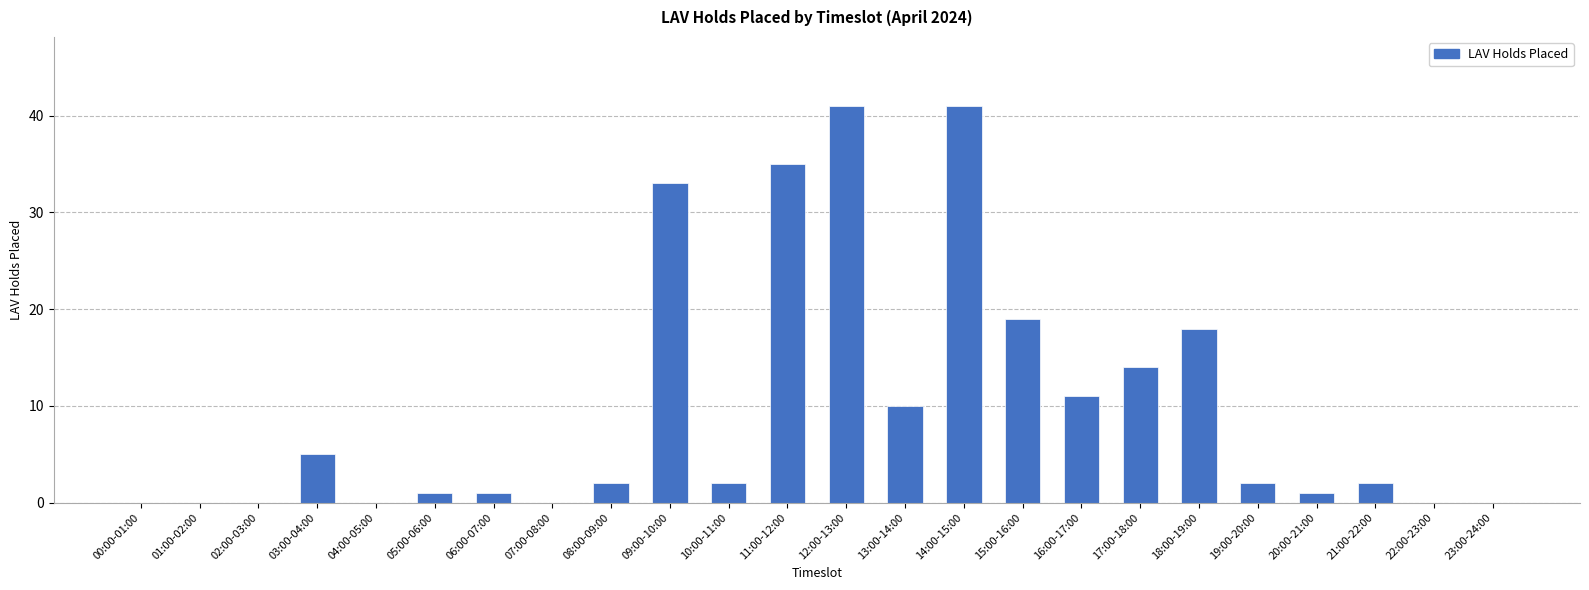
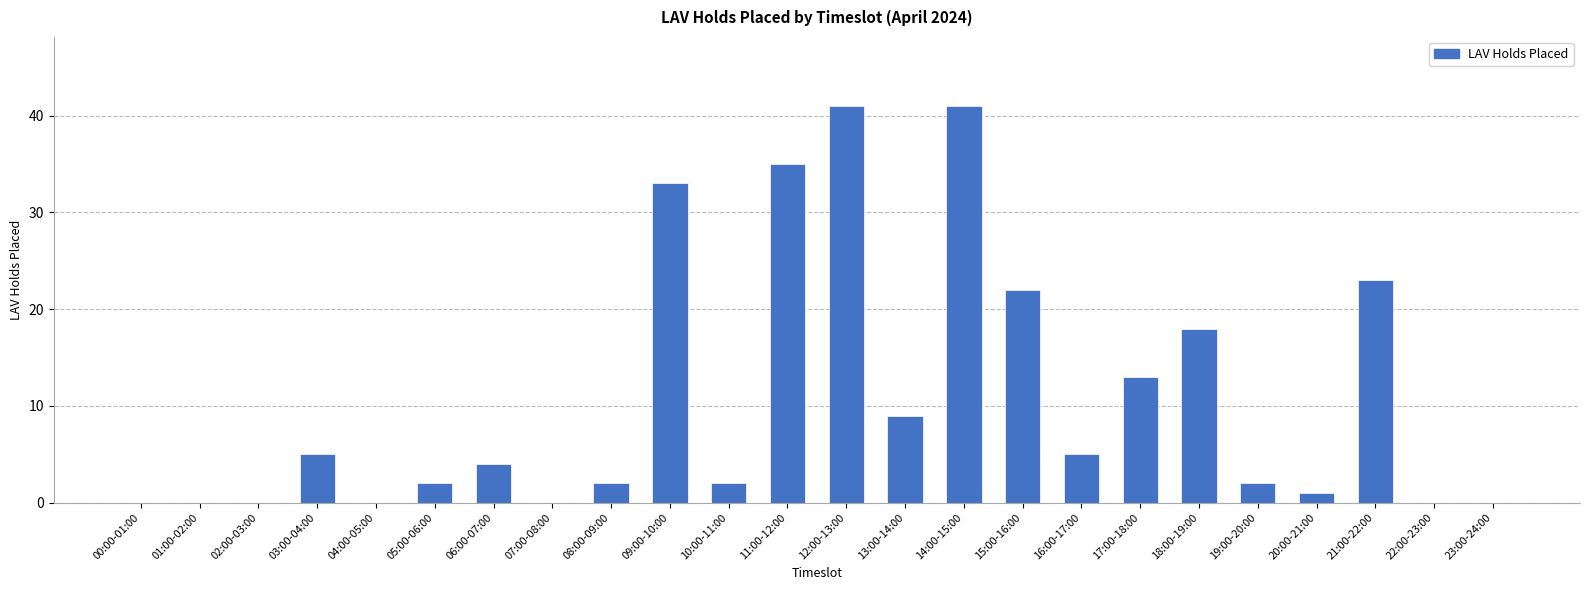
05:00-06:00: 1 -> 2
06:00-07:00: 1 -> 4
13:00-14:00: 10 -> 9
15:00-16:00: 19 -> 22
16:00-17:00: 11 -> 5
17:00-18:00: 14 -> 13
21:00-22:00: 2 -> 23
